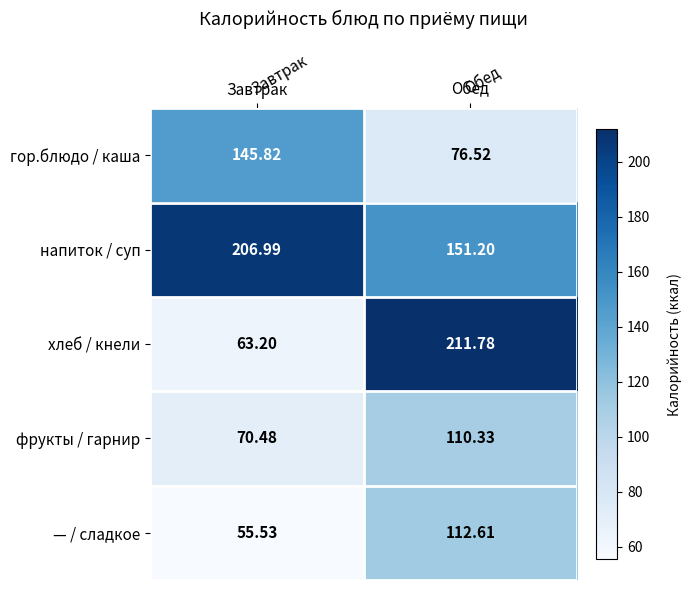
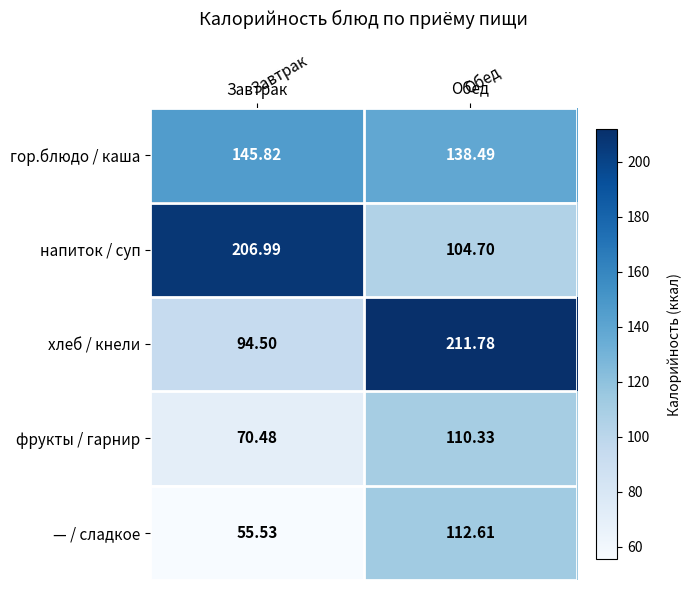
гор.блюдо / каша, Обед: 76.52 -> 138.49
напиток / суп, Обед: 151.20 -> 104.70
хлеб / кнели, Завтрак: 63.20 -> 94.50
